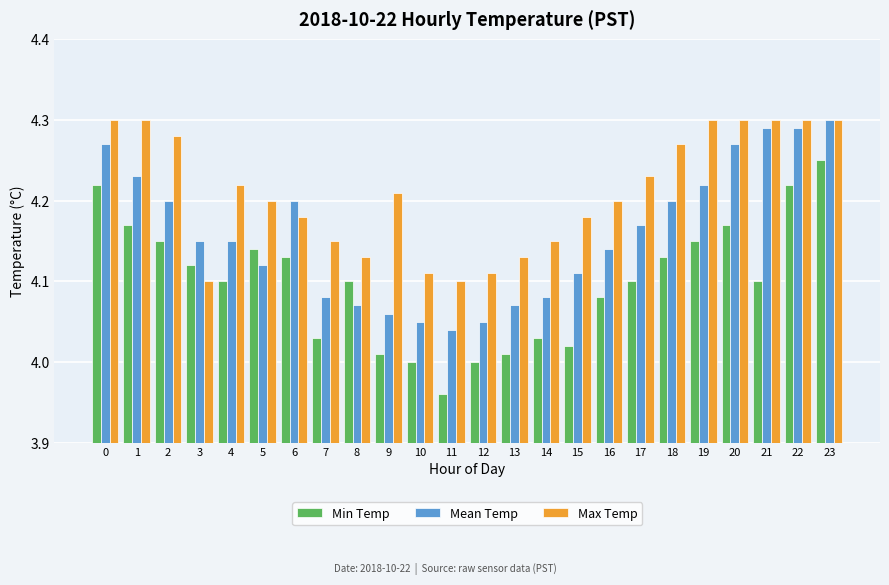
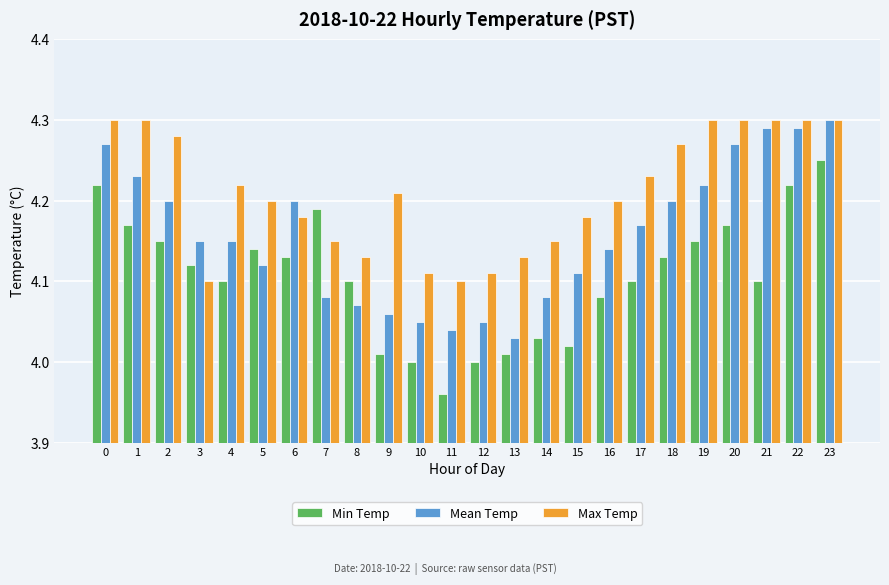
Min Temp, 7: 4.03 -> 4.19
Mean Temp, 13: 4.07 -> 4.03
